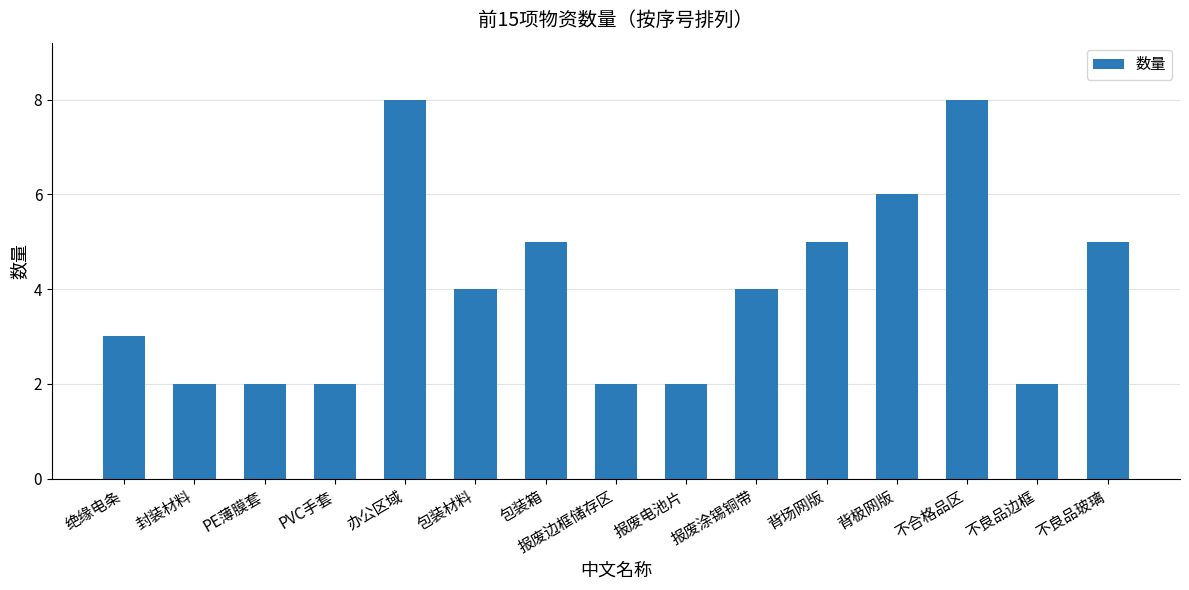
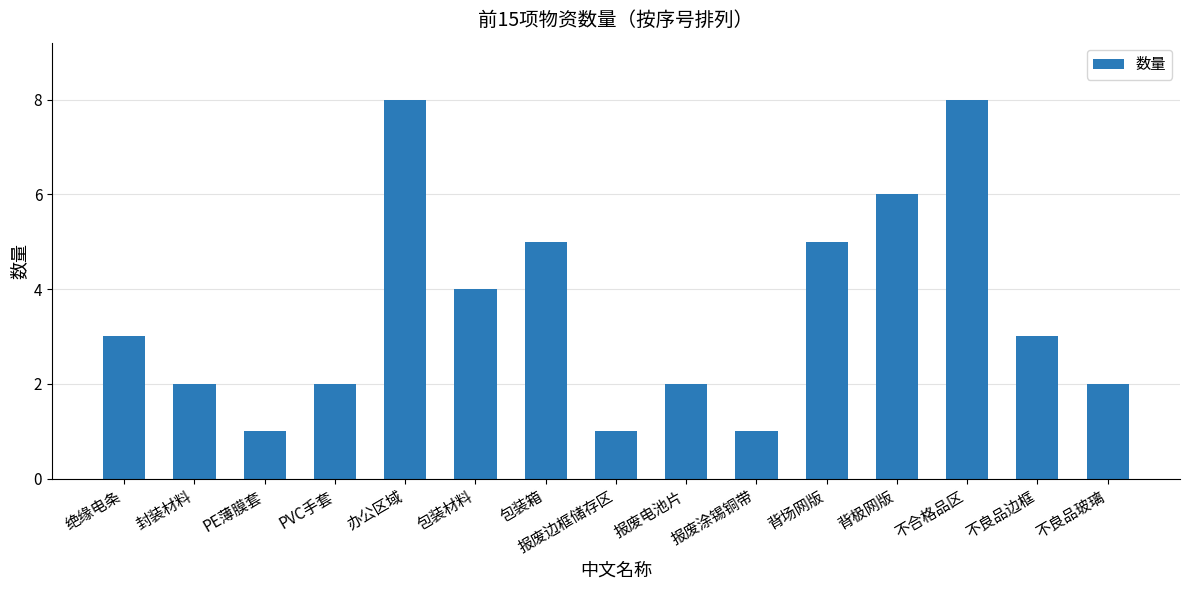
PE薄膜套: 2 -> 1
报废边框储存区: 2 -> 1
报废涂锡铜带: 4 -> 1
不良品边框: 2 -> 3
不良品玻璃: 5 -> 2
